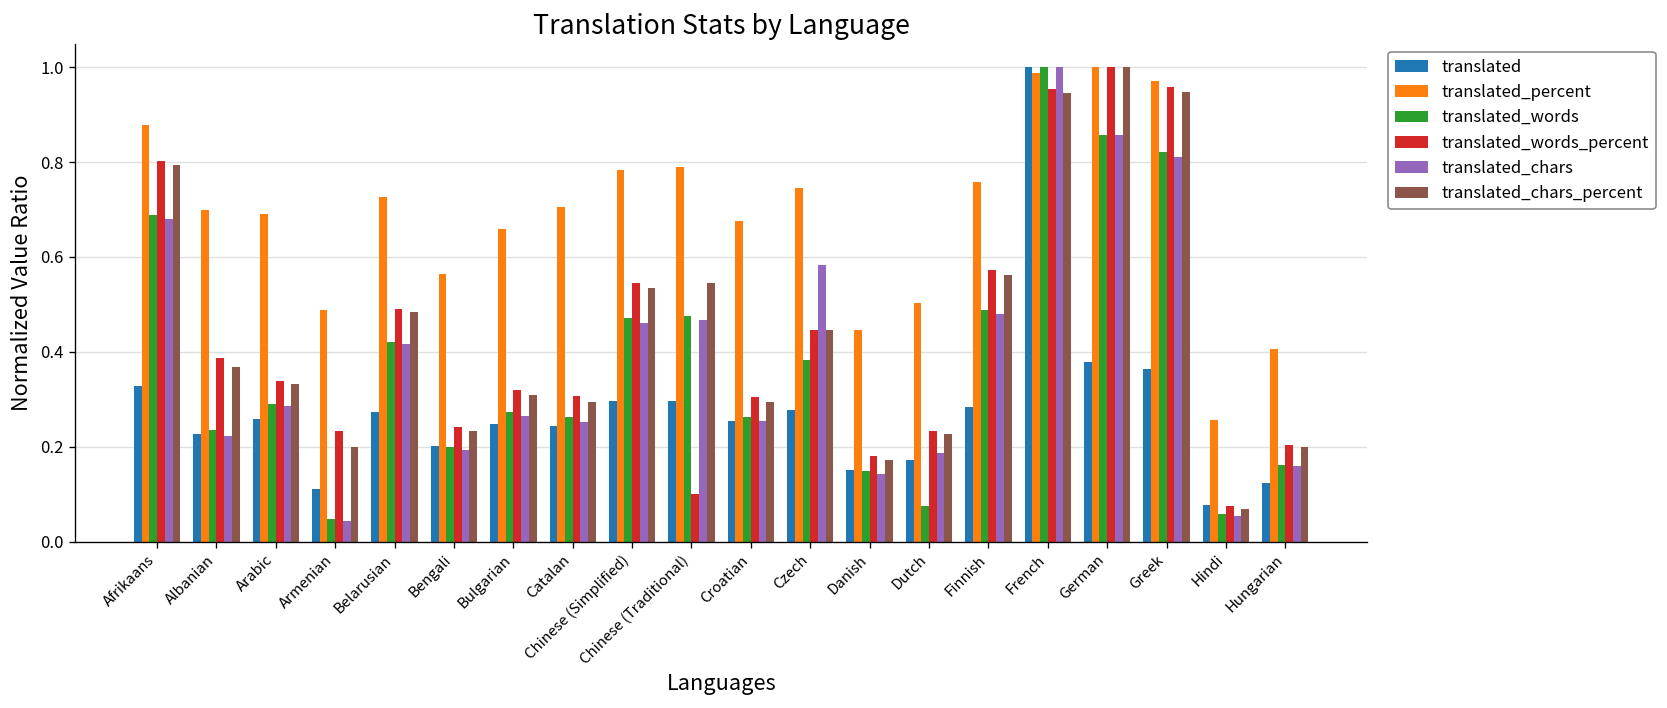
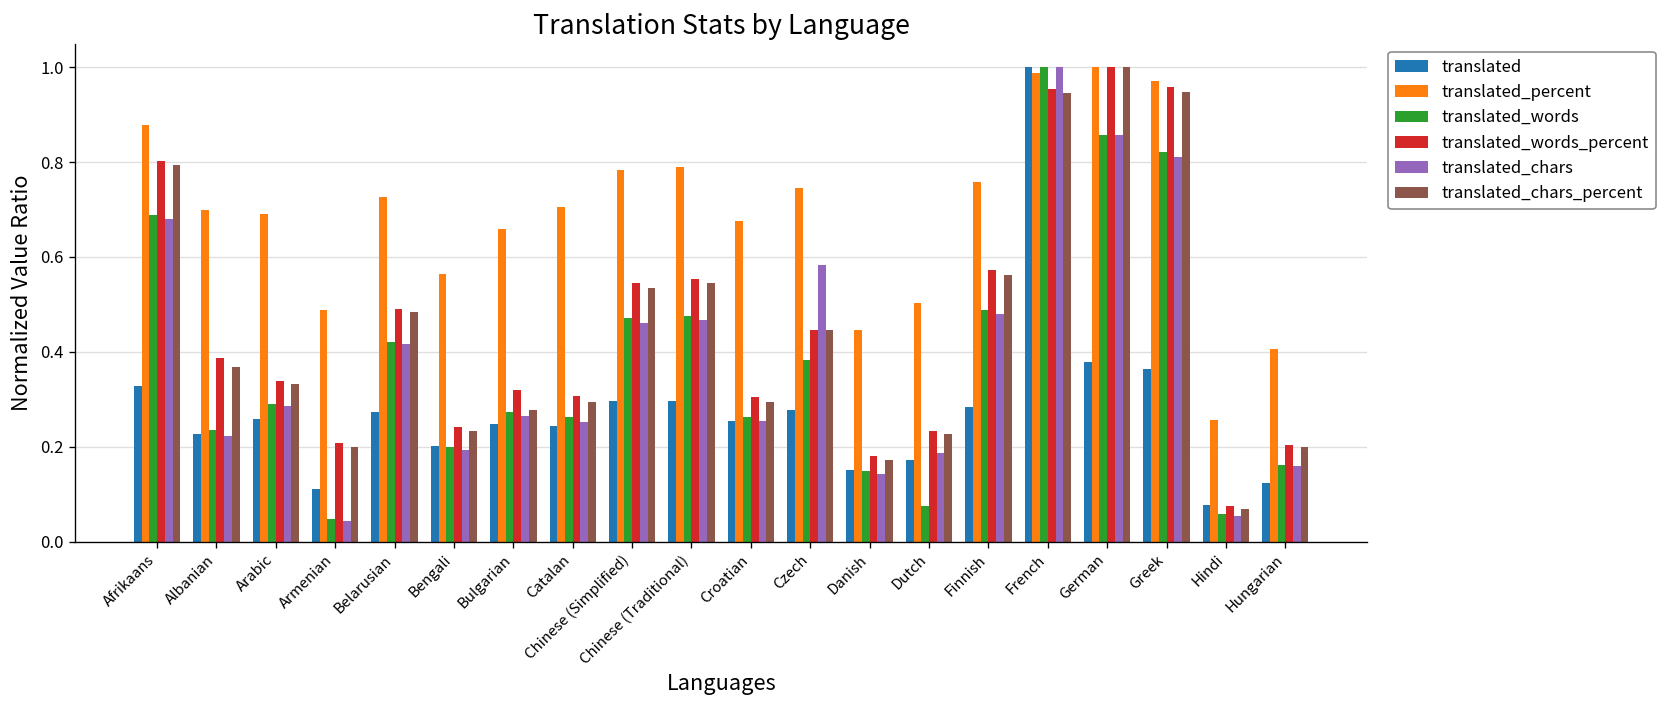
translated_words_percent, Armenian: 0.23 -> 0.21
translated_chars_percent, Bulgarian: 0.31 -> 0.28
translated_words_percent, Chinese (Traditional): 0.10 -> 0.55
